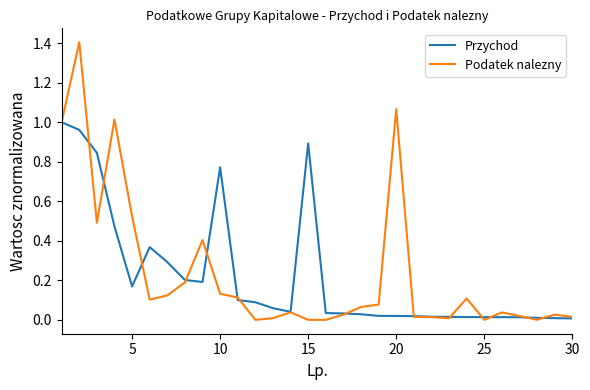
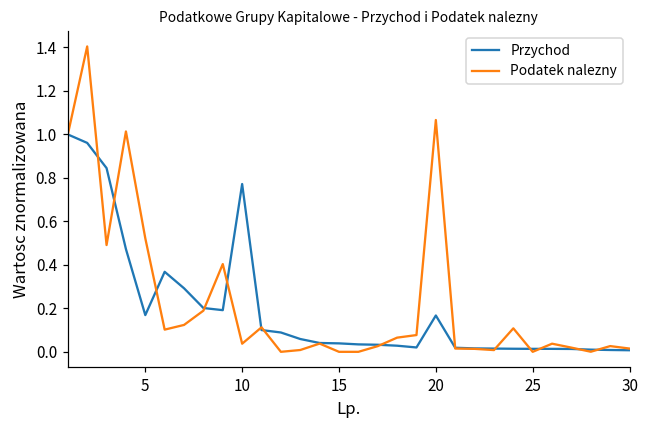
Podatek nalezny, 10: 0.13 -> 0.04
Przychod, 15: 0.89 -> 0.04
Przychod, 20: 0.02 -> 0.17
